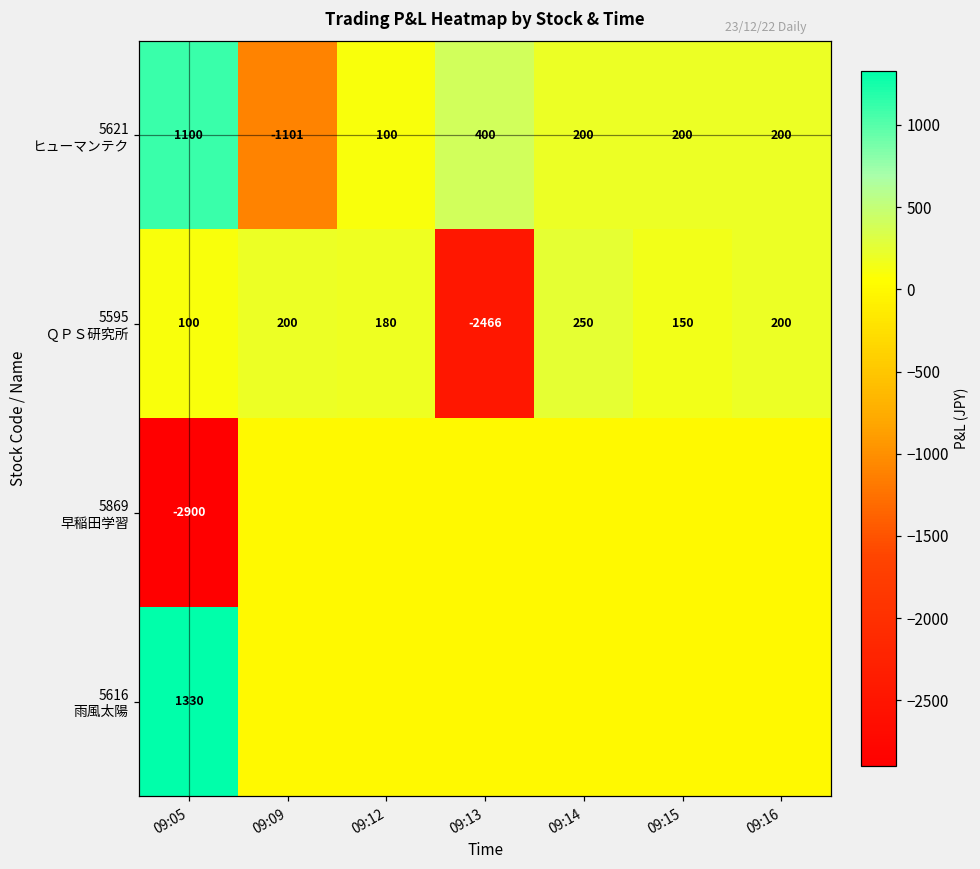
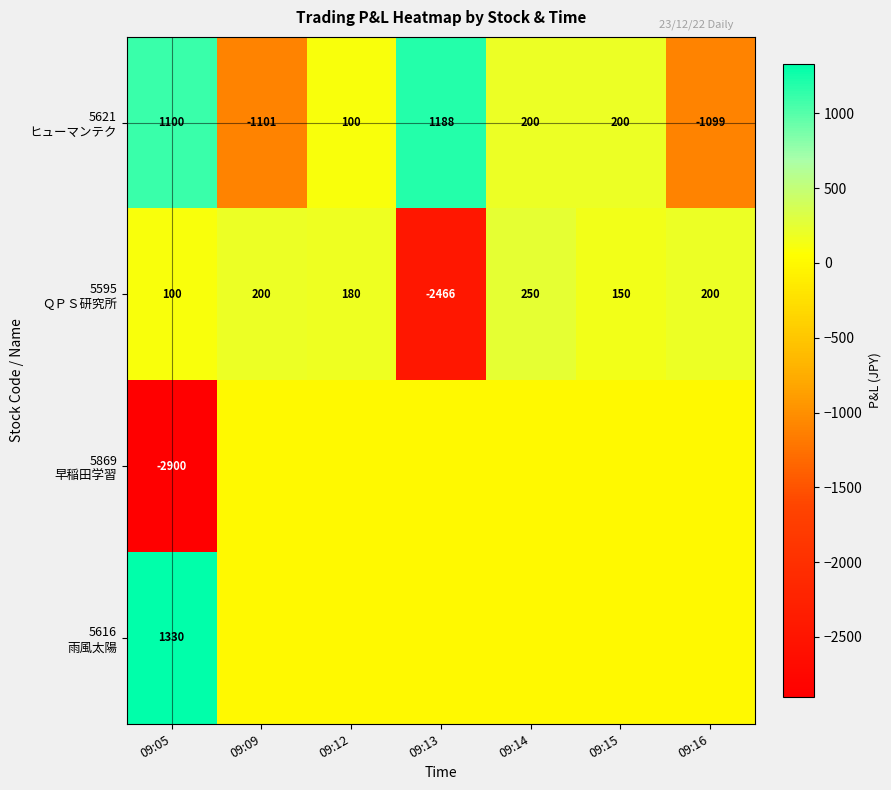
5621 ヒューマンテク, 09:13: 400 -> 1188
5621 ヒューマンテク, 09:16: 200 -> -1099
